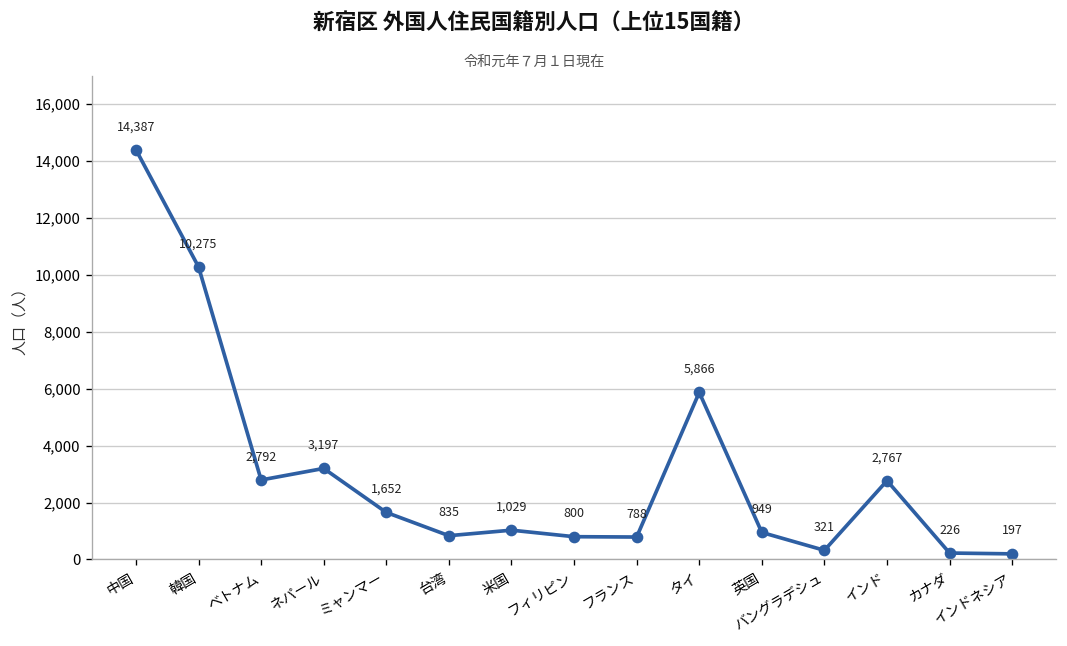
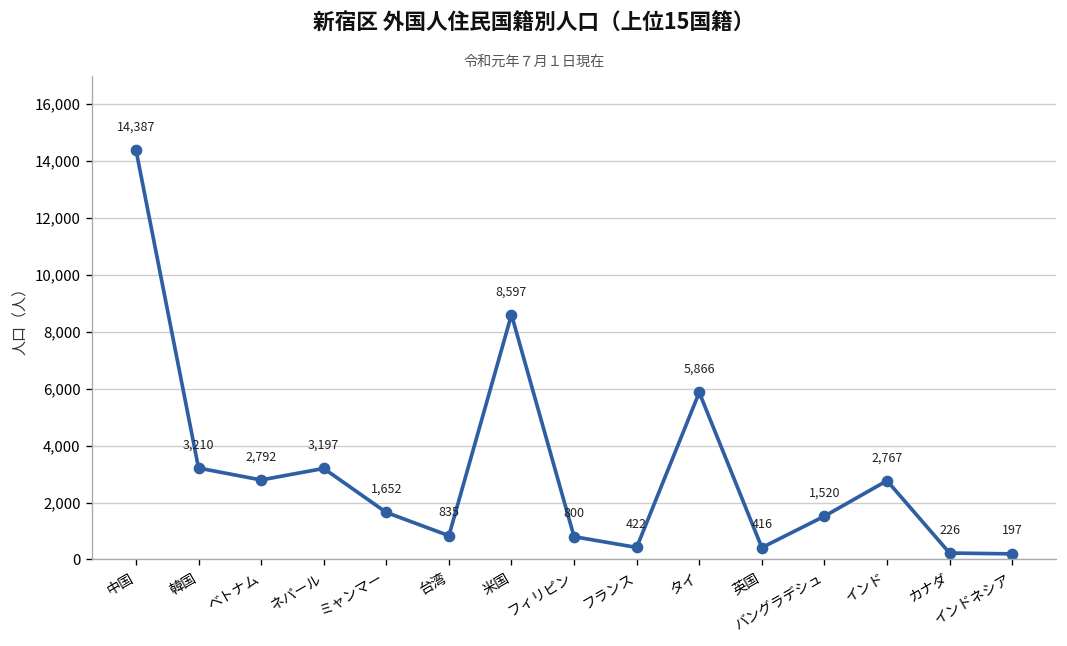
韓国: 10,275 -> 3,210
米国: 1,029 -> 8,597
フランス: 788 -> 422
英国: 949 -> 416
バングラデシュ: 321 -> 1,520
